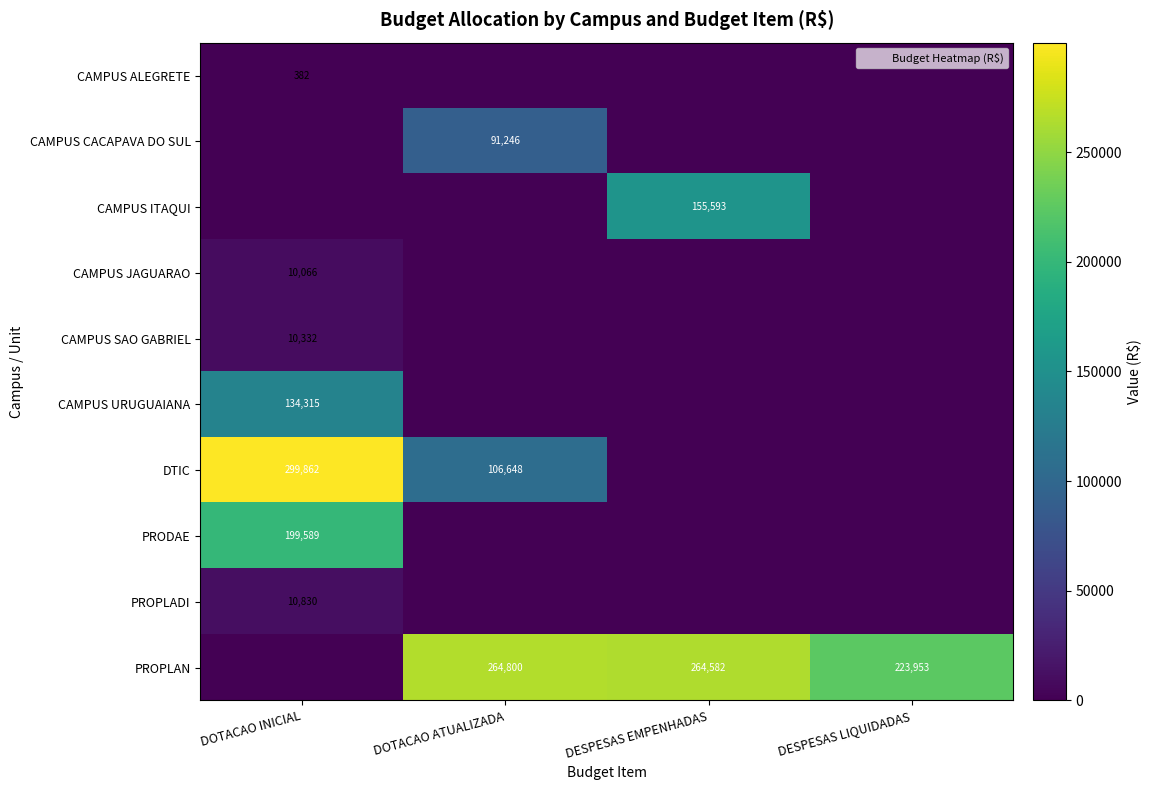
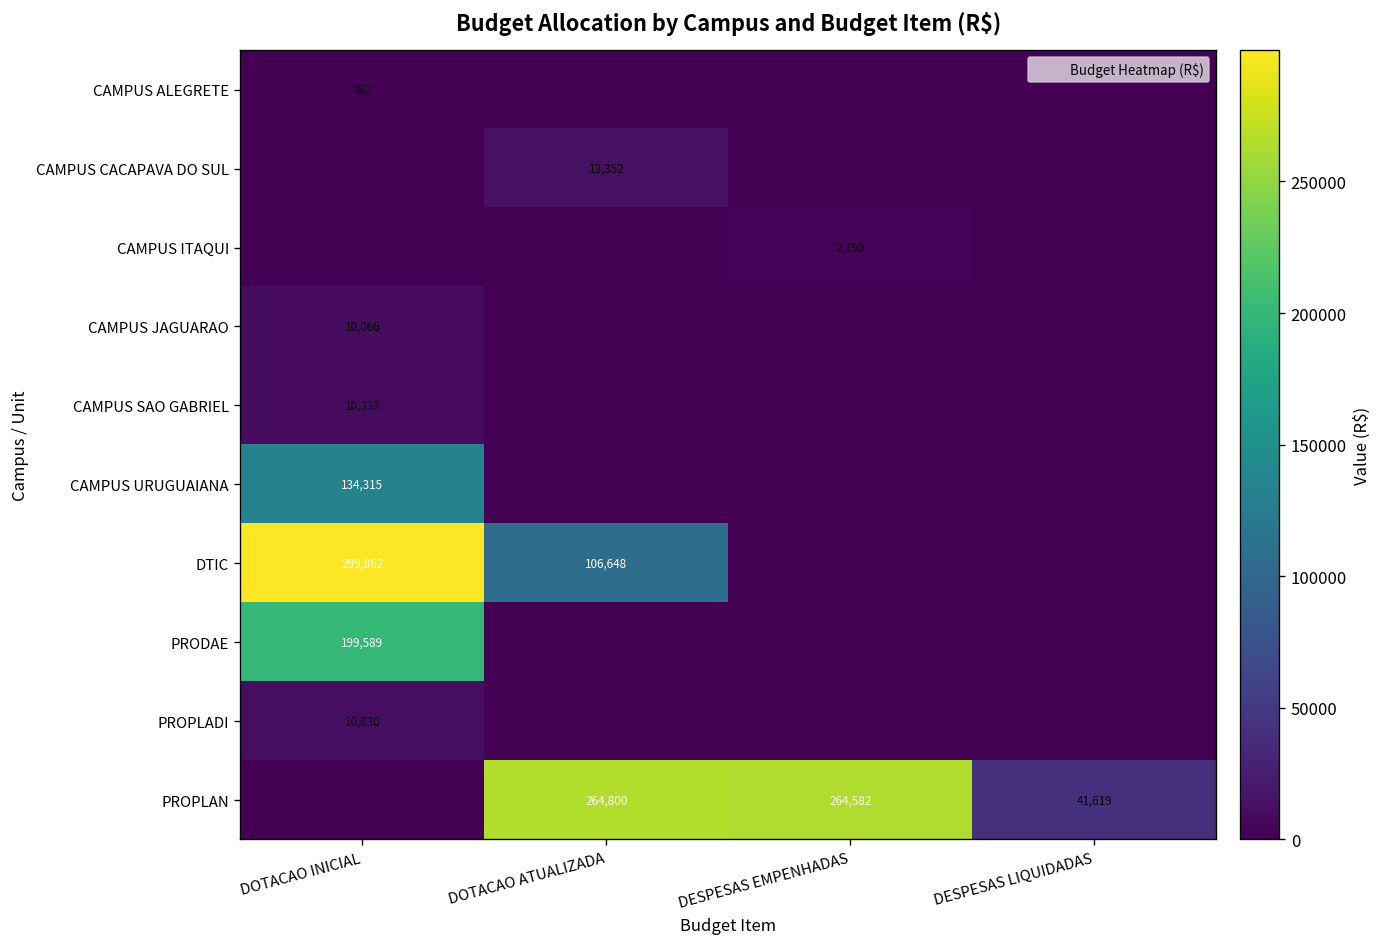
CAMPUS CACAPAVA DO SUL, DOTACAO ATUALIZADA: 91,246 -> 13,352
CAMPUS ITAQUI, DESPESAS EMPENHADAS: 155,593 -> 2,790
PROPLAN, DESPESAS LIQUIDADAS: 223,953 -> 41,619
